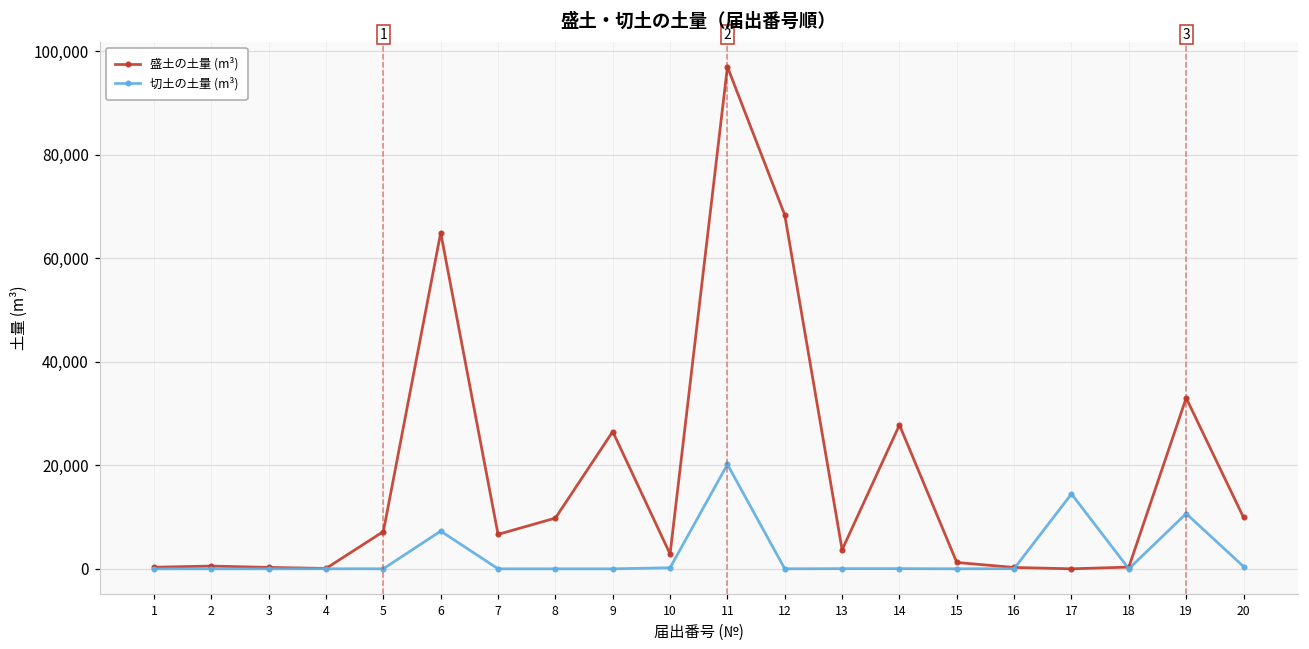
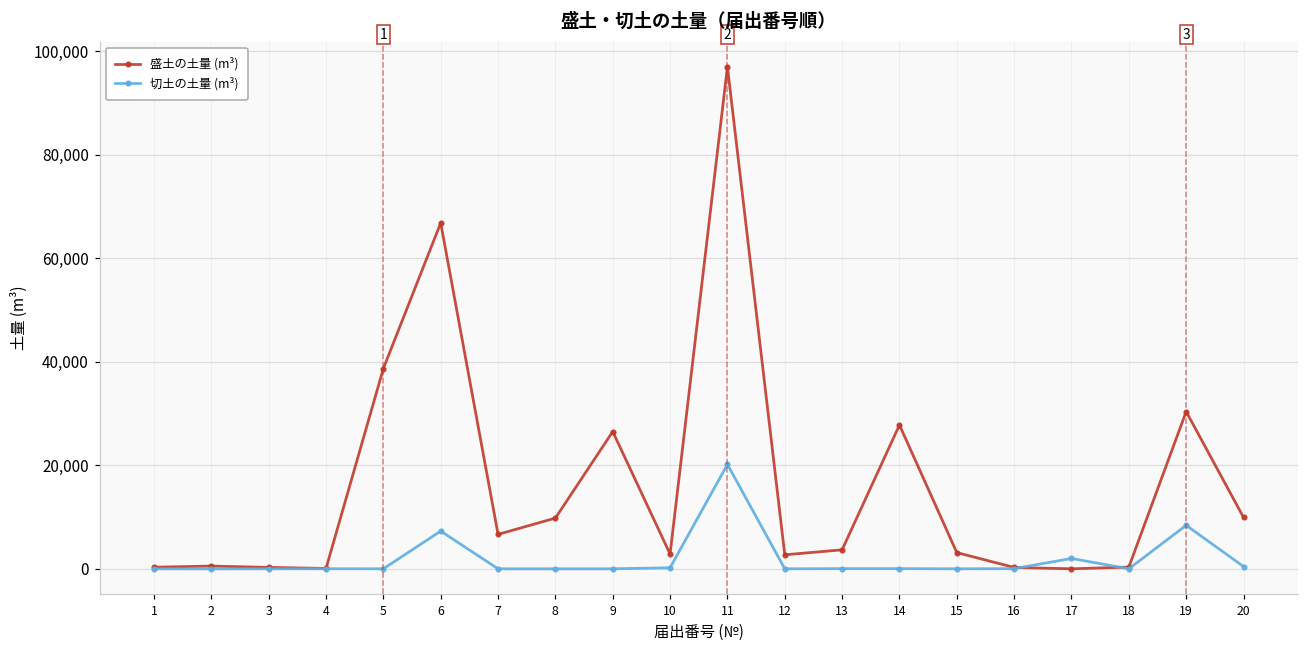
盛土の土量 (m³), 5: 7,000 -> 39,000
盛土の土量 (m³), 6: 65,000 -> 67,000
盛土の土量 (m³), 12: 68,000 -> 3,000
盛土の土量 (m³), 15: 1,000 -> 3,000
切土の土量 (m³), 17: 14,000 -> 2,000
盛土の土量 (m³), 19: 33,000 -> 30,000
切土の土量 (m³), 19: 11,000 -> 8,000
